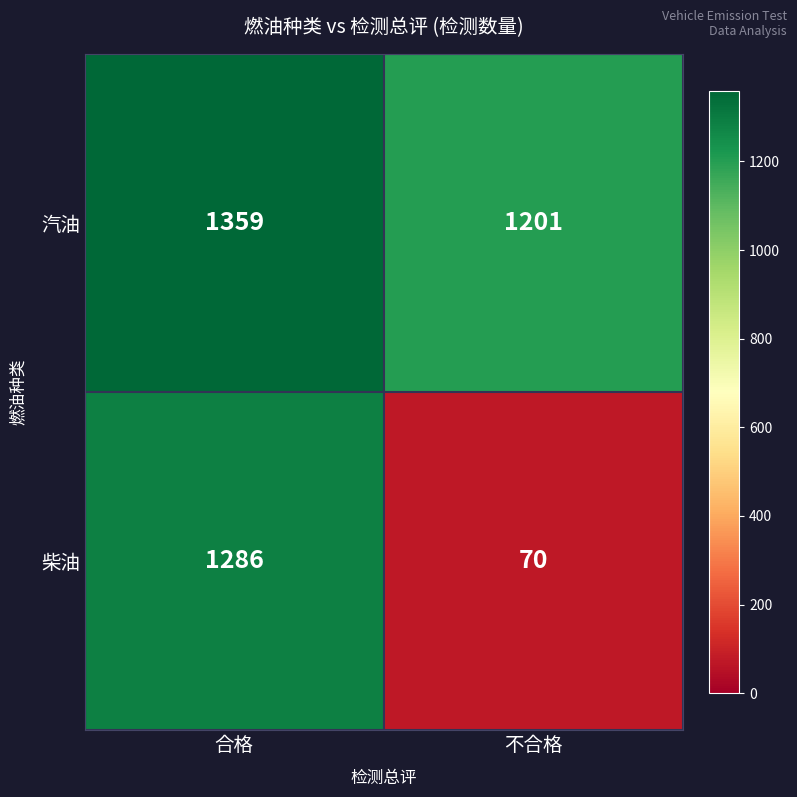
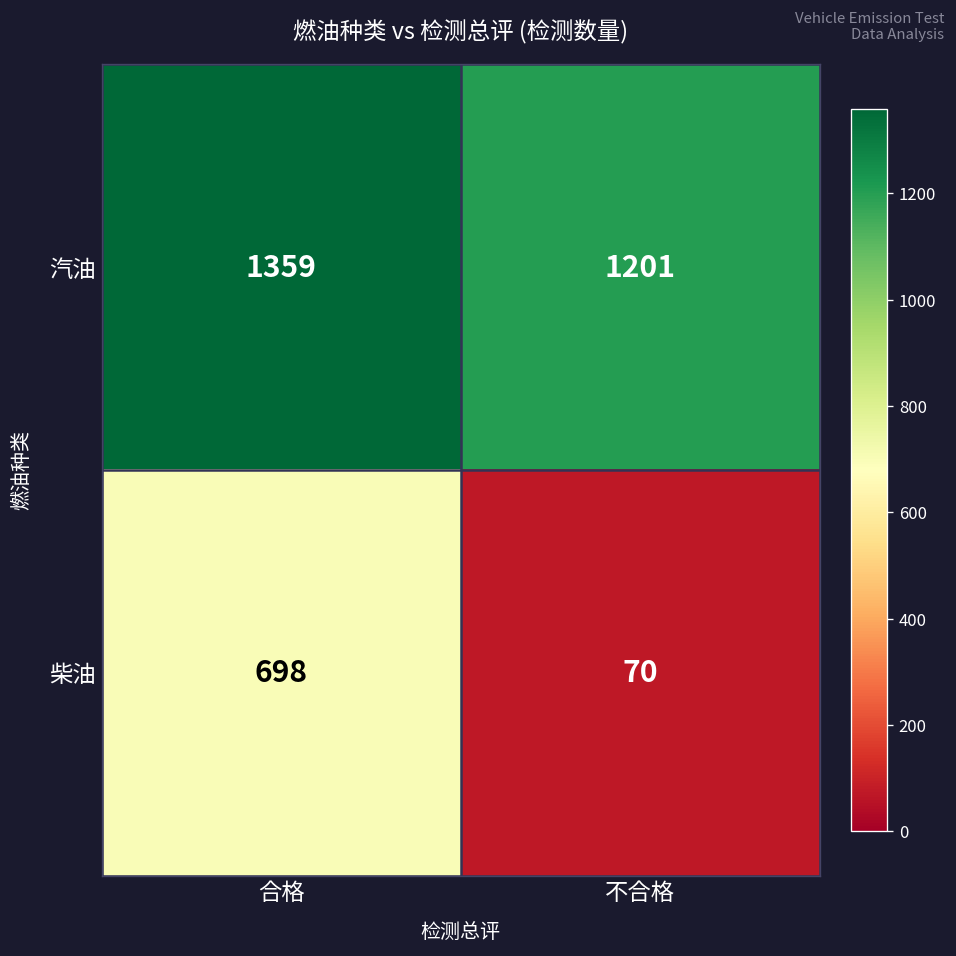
柴油, 合格: 1286 -> 698
